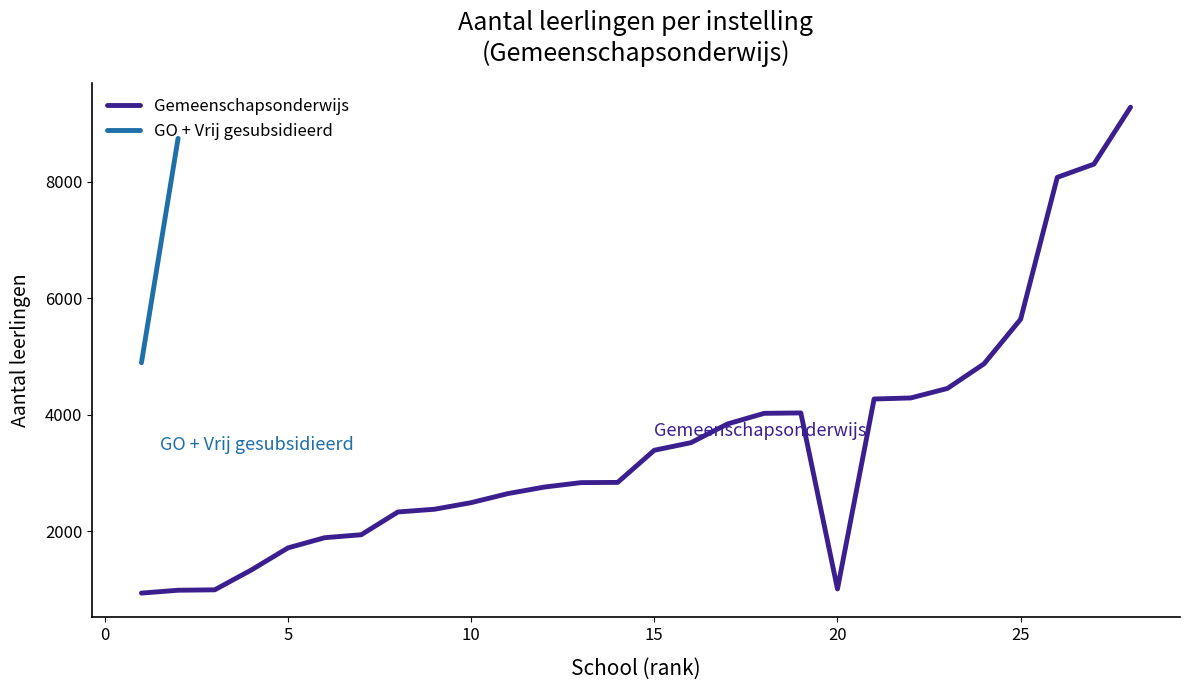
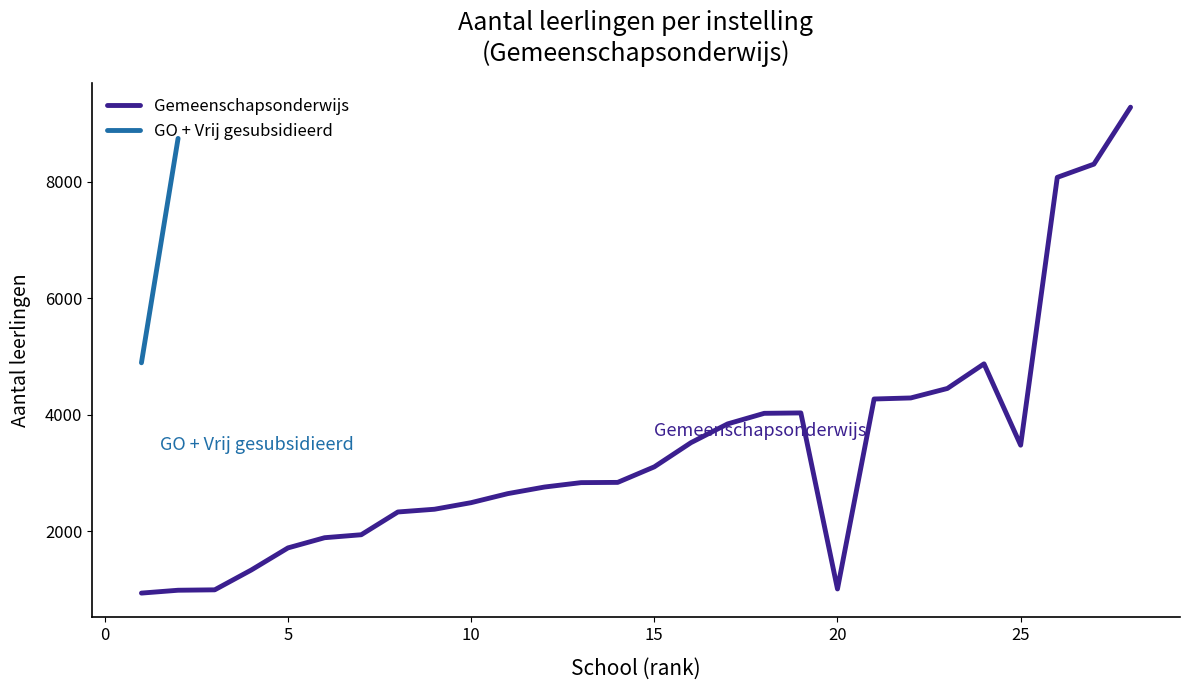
Gemeenschapsonderwijs, 15: 3400 -> 3100
Gemeenschapsonderwijs, 25: 5600 -> 3500
